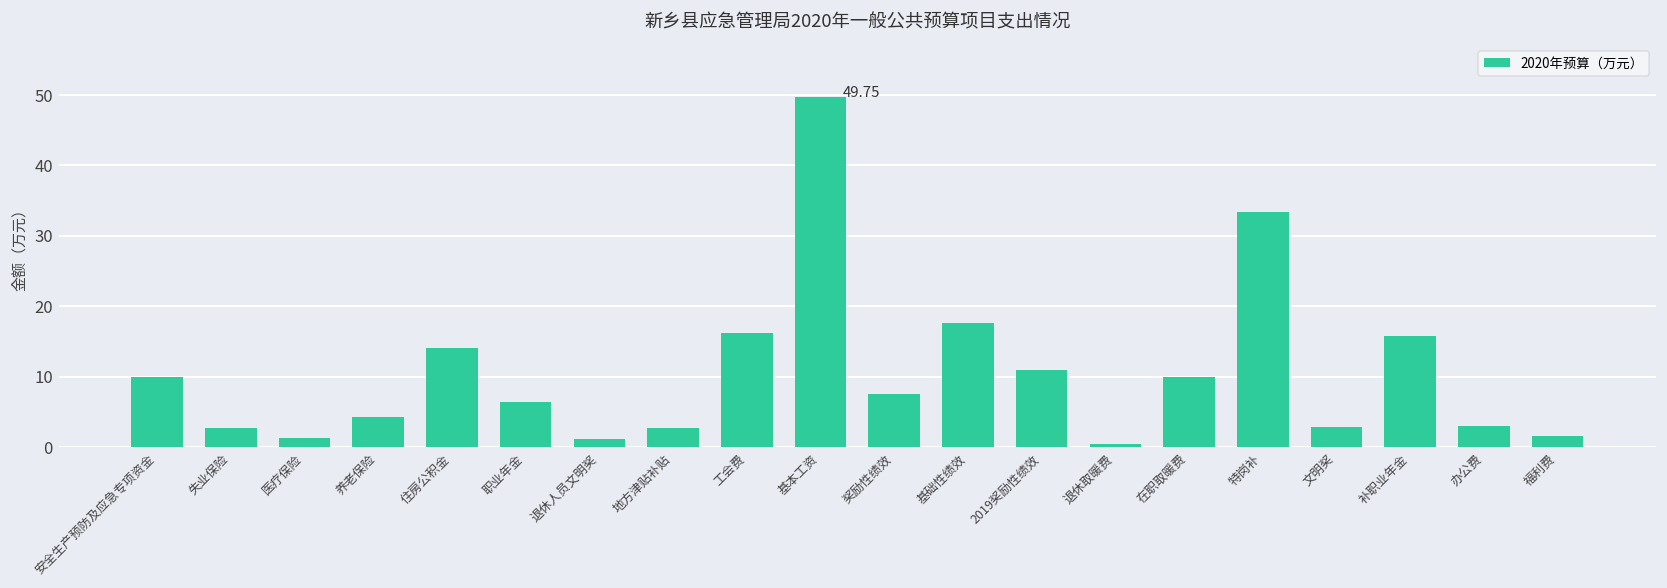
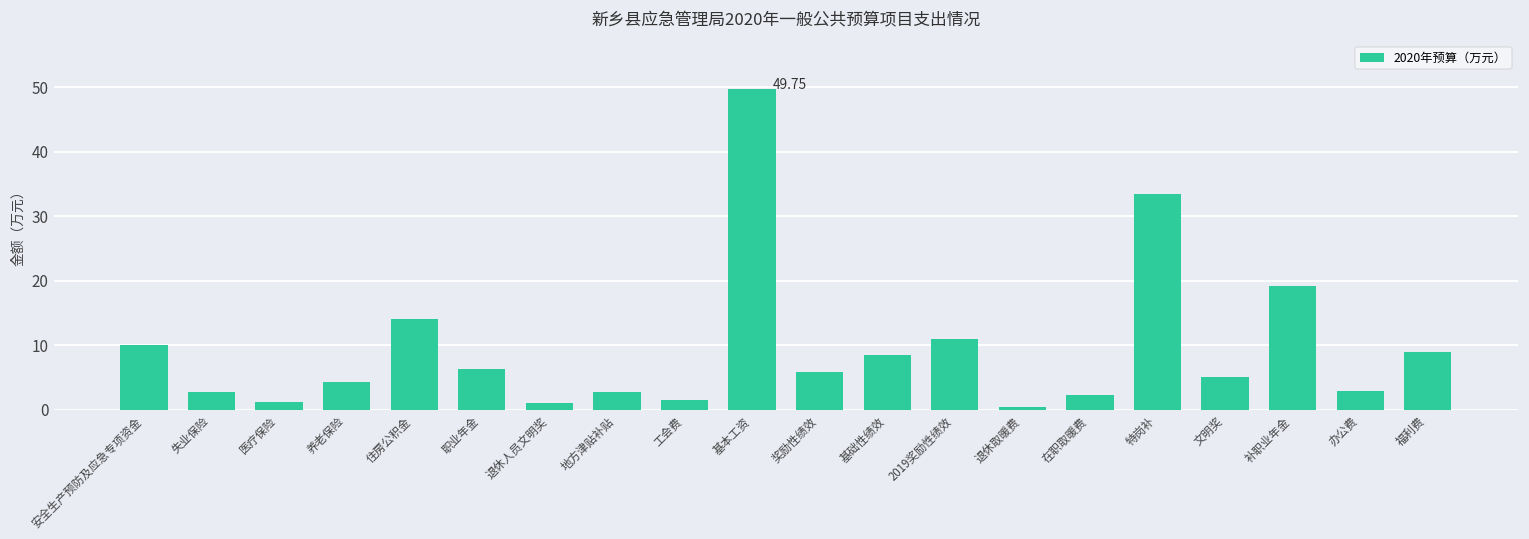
工会费: 16 -> 2
奖励性绩效: 8 -> 6
基础性绩效: 18 -> 8
在职取暖费: 10 -> 2
文明奖: 3 -> 5
补职业年金: 16 -> 19
福利费: 2 -> 9
